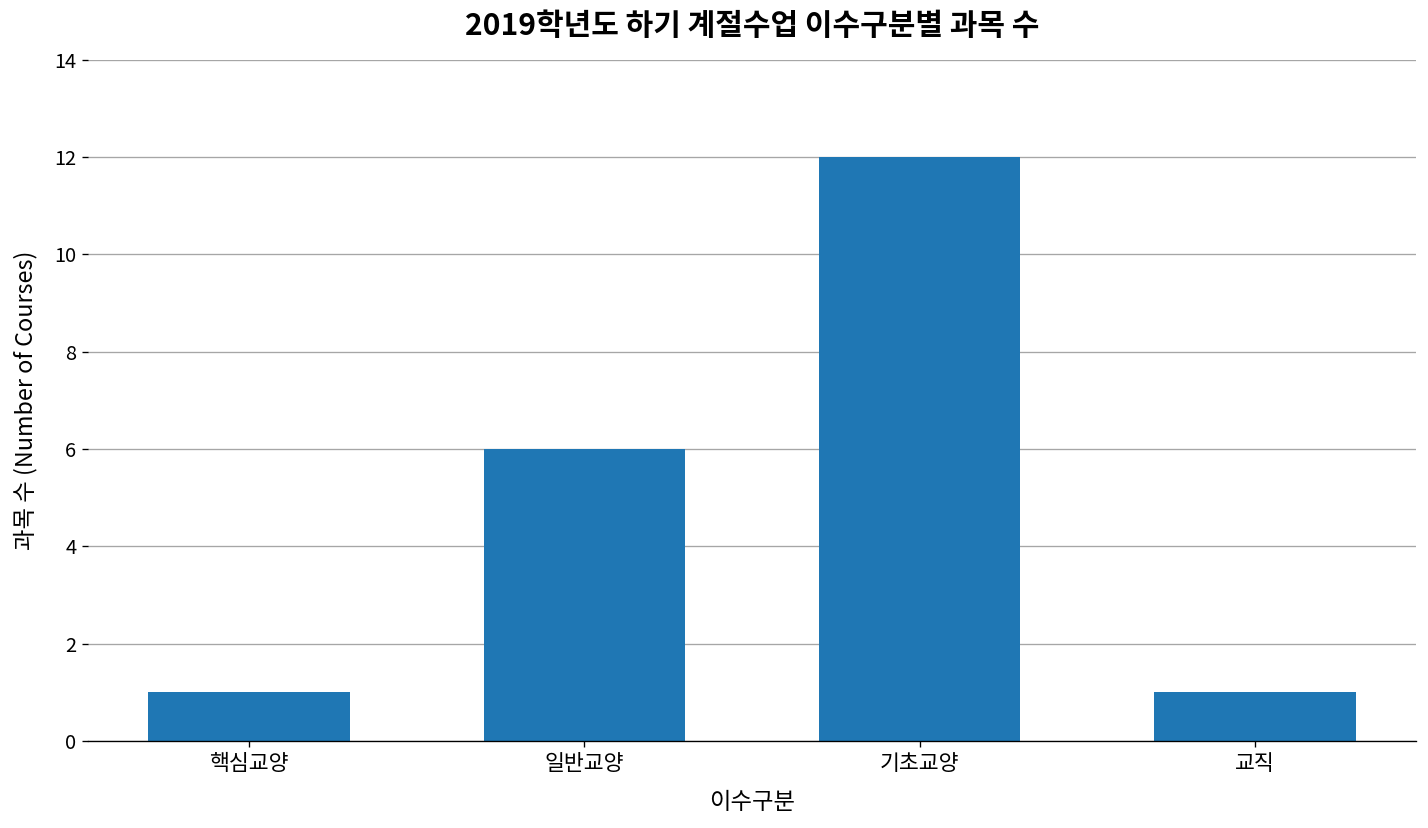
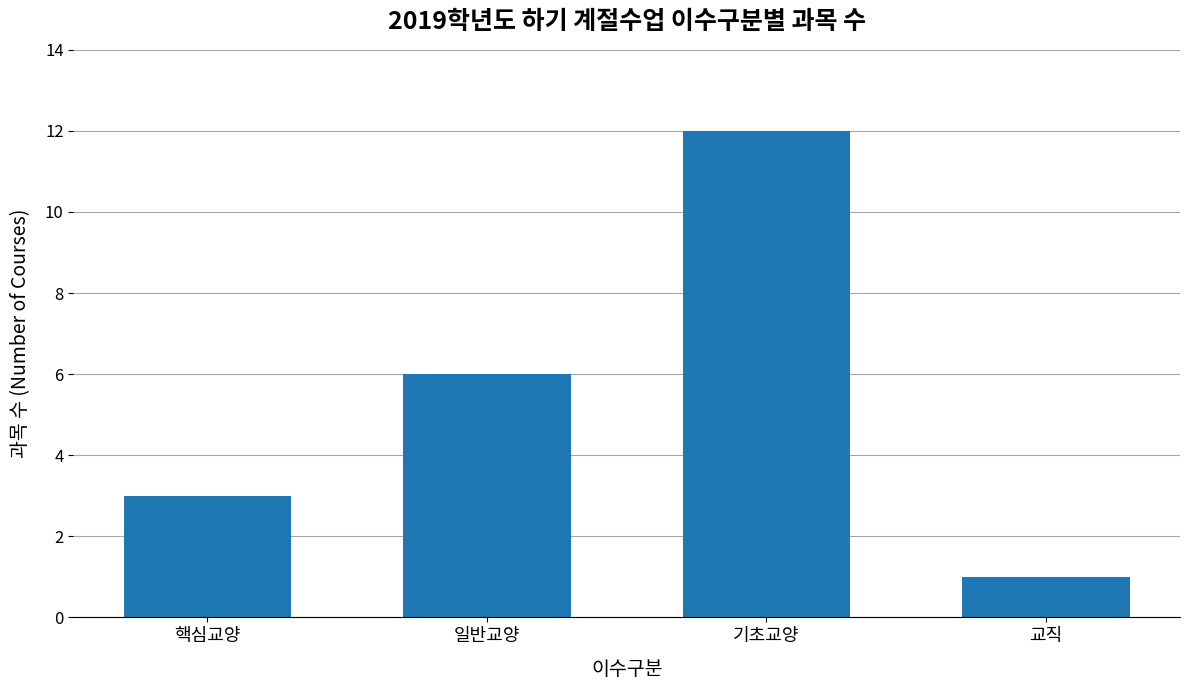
핵심교양: 1 -> 3
